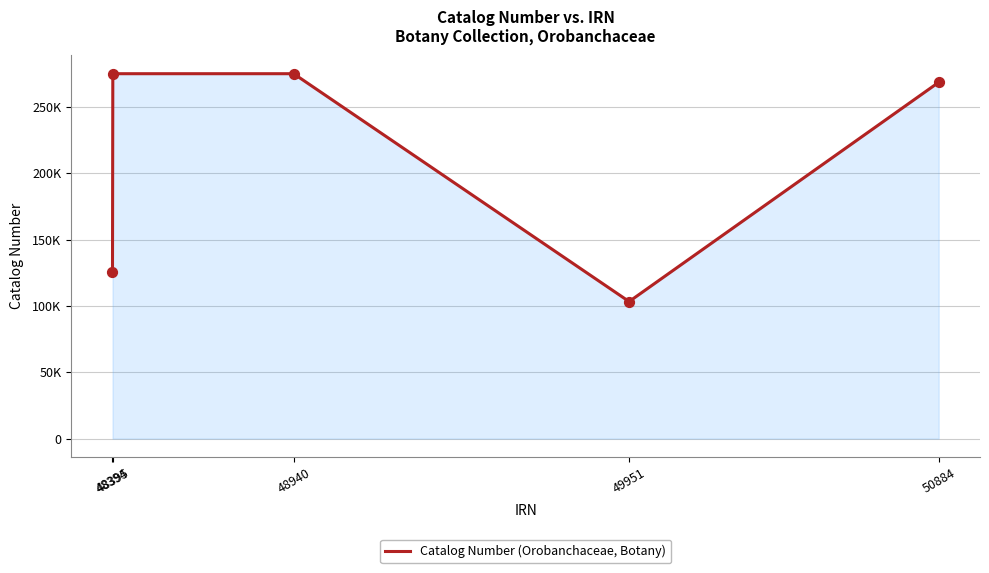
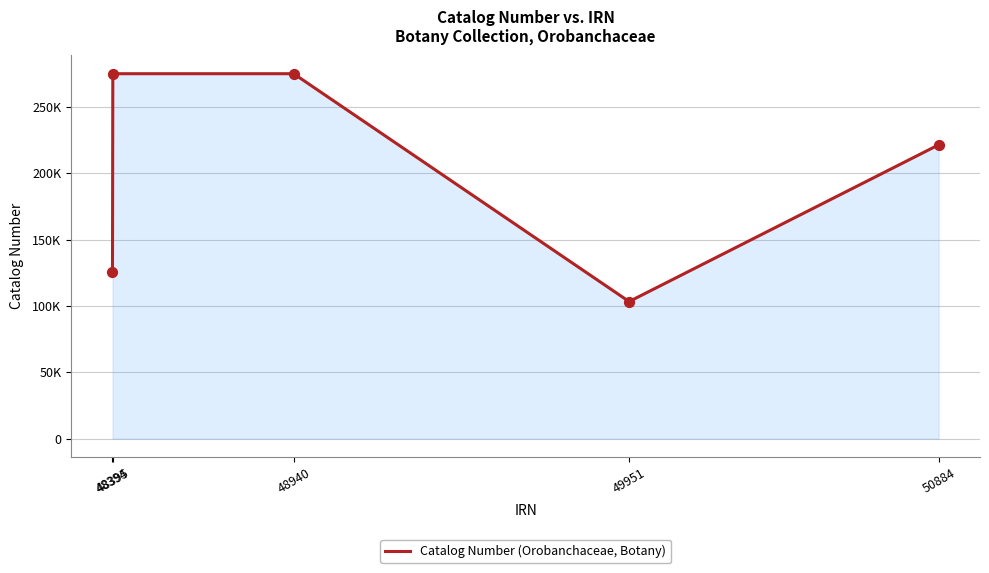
50884: 269000 -> 221000
